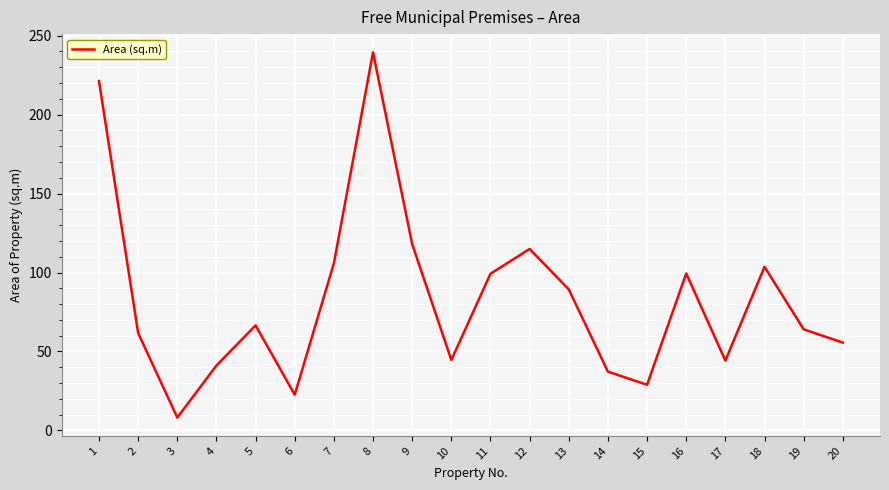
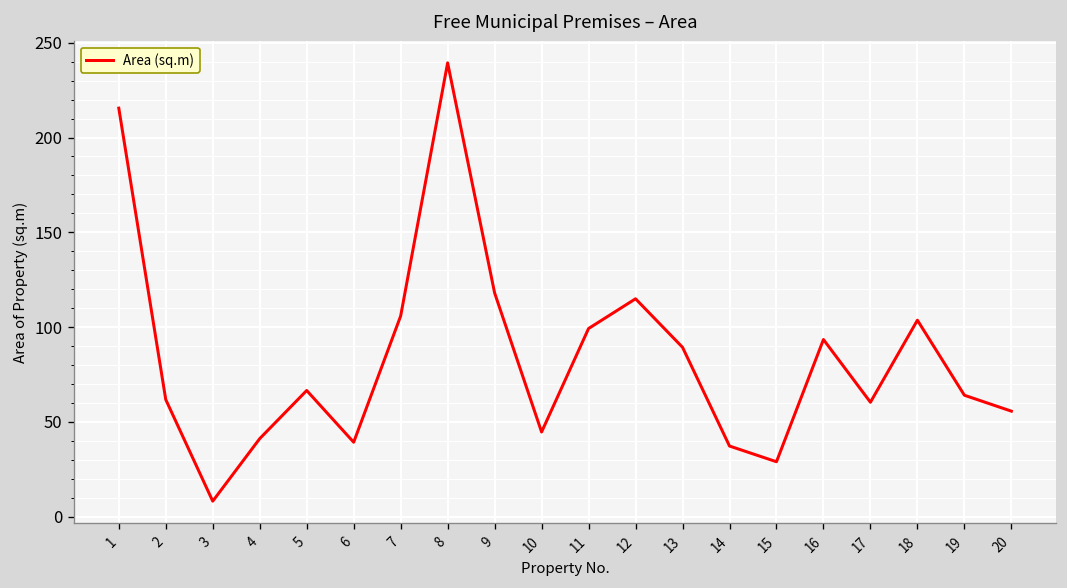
1: 221 -> 216
6: 23 -> 39
16: 99 -> 93
17: 44 -> 60
